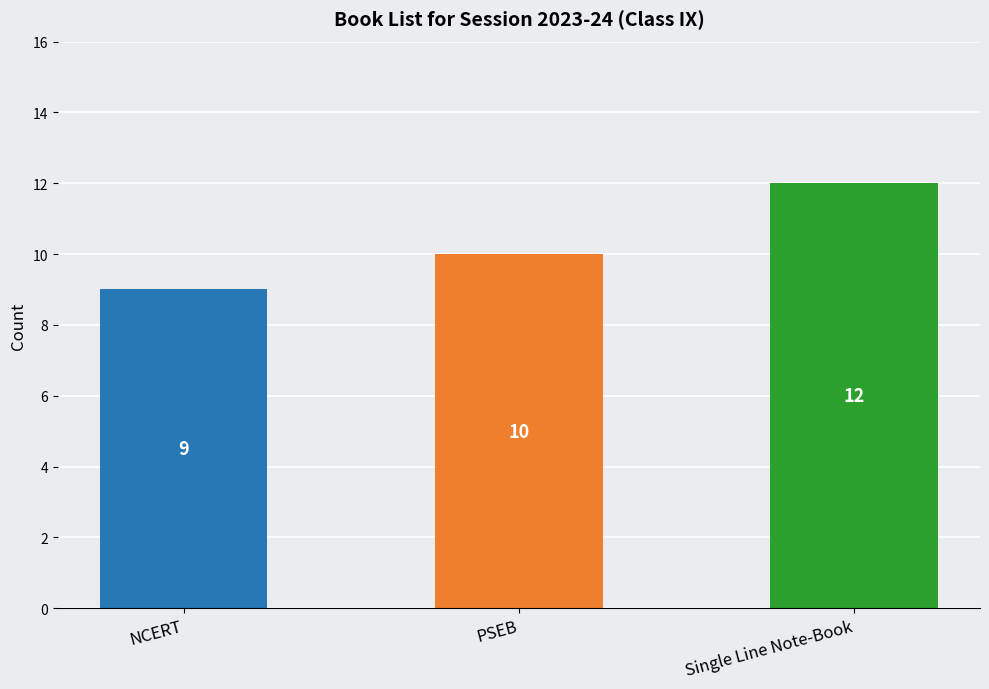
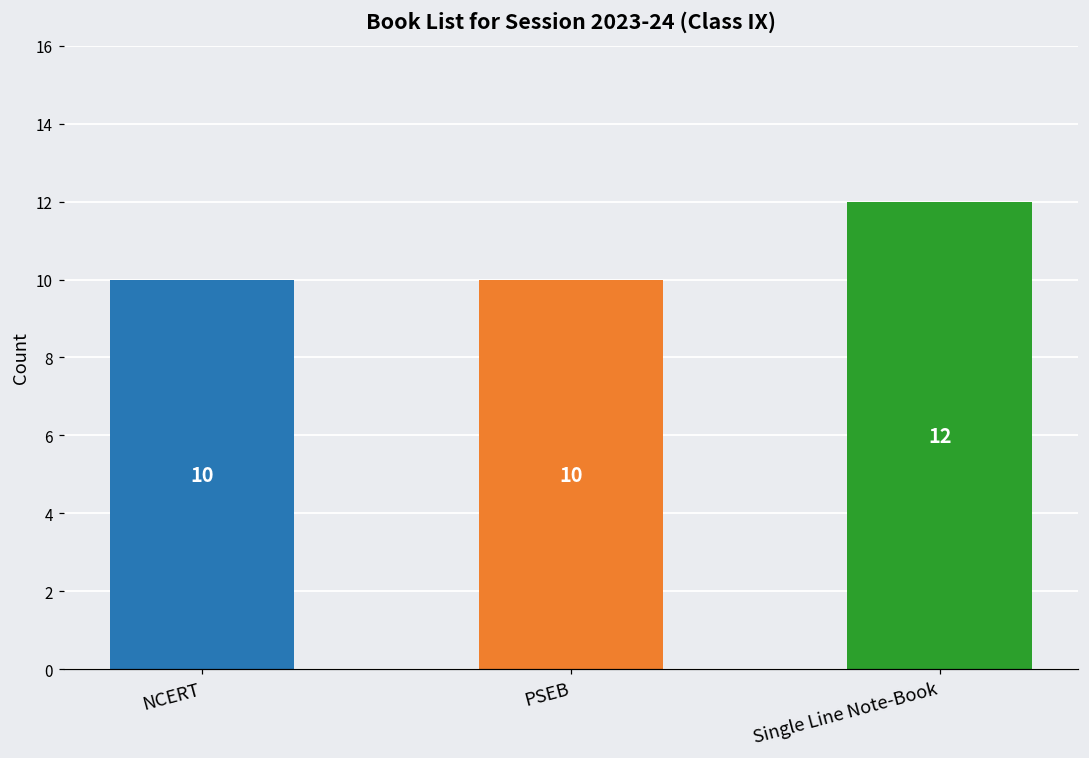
NCERT: 9 -> 10
